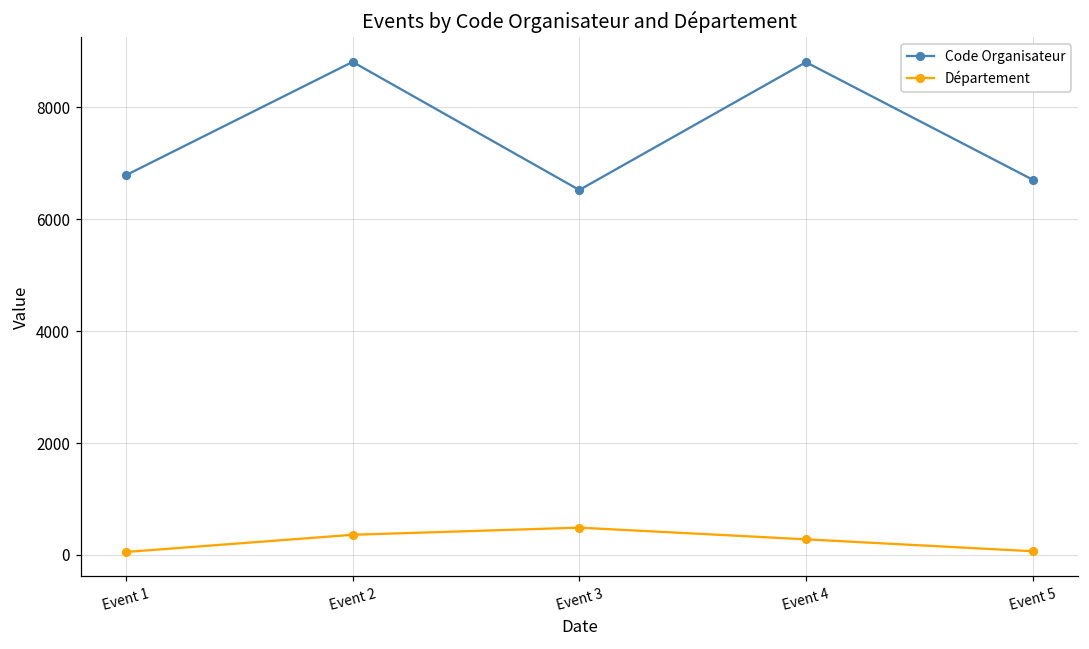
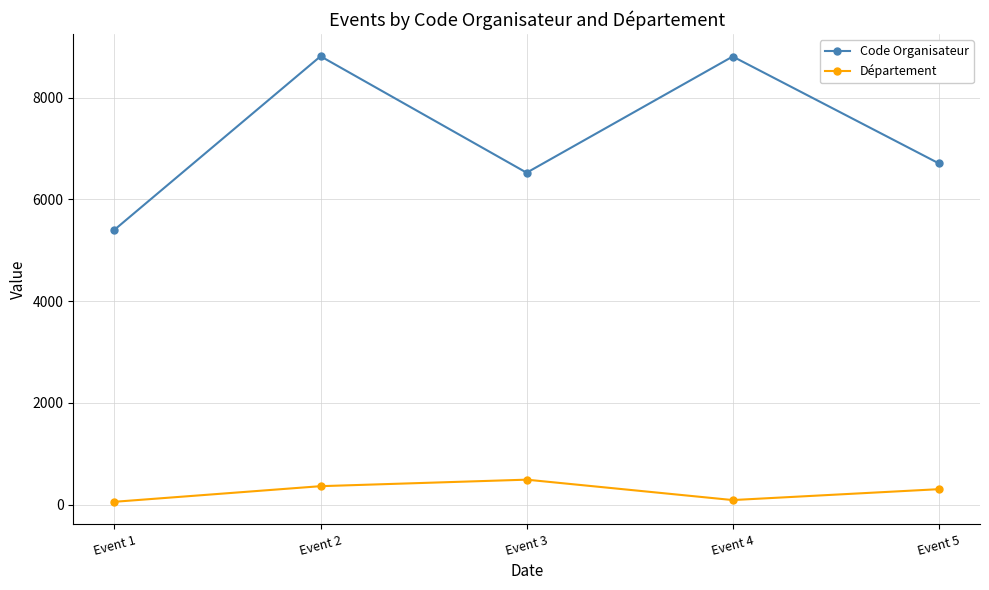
Code Organisateur, Event 1: 6800 -> 5400
Département, Event 4: 300 -> 100
Département, Event 5: 100 -> 300
